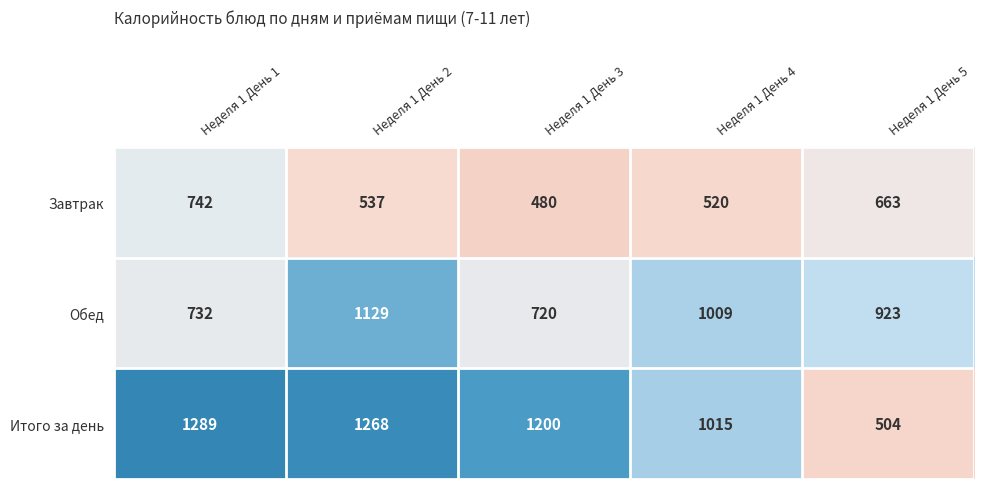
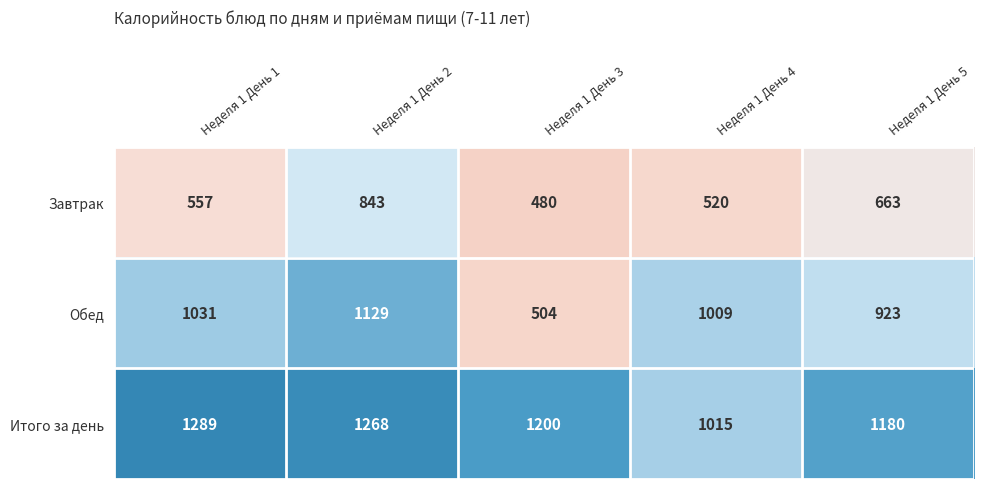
Завтрак, Неделя 1 День 1: 742 -> 557
Завтрак, Неделя 1 День 2: 537 -> 843
Обед, Неделя 1 День 1: 732 -> 1031
Обед, Неделя 1 День 3: 720 -> 504
Итого за день, Неделя 1 День 5: 504 -> 1180
